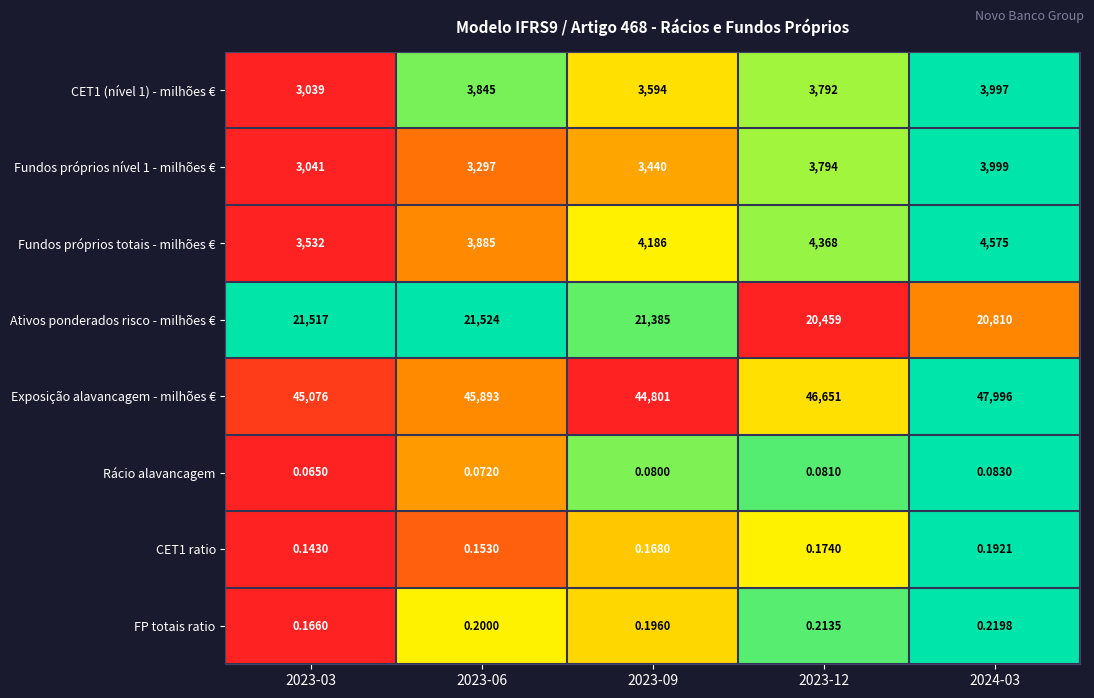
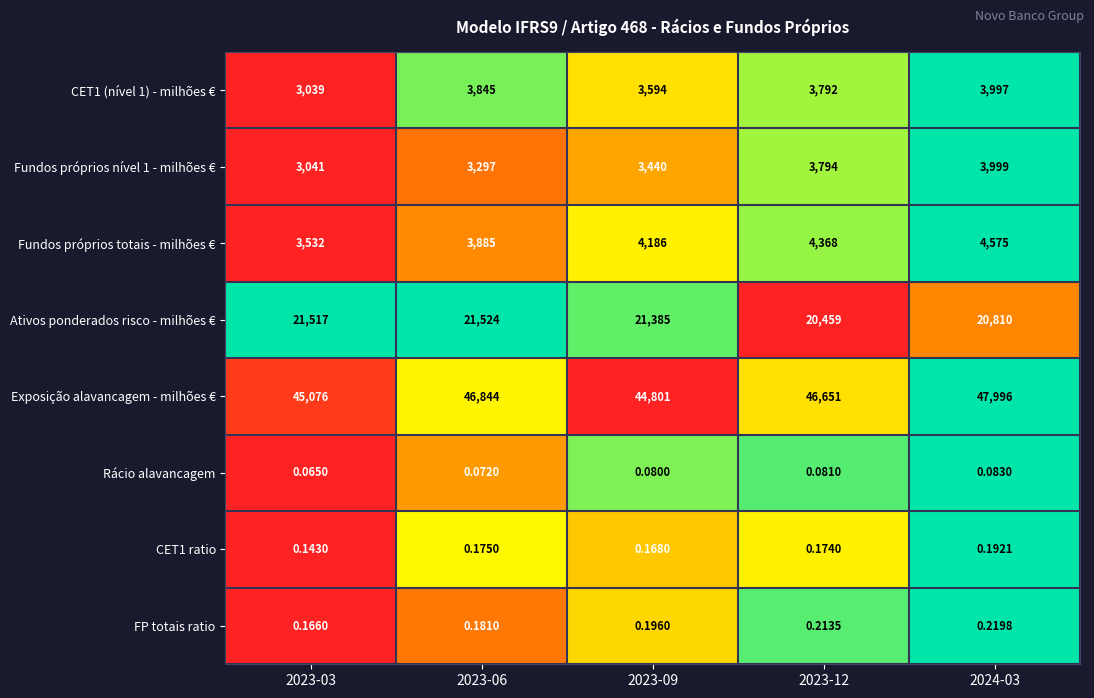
Exposição alavancagem - milhões €, 2023-06: 45,893 -> 46,844
CET1 ratio, 2023-06: 0.1530 -> 0.1750
FP totais ratio, 2023-06: 0.2000 -> 0.1810
